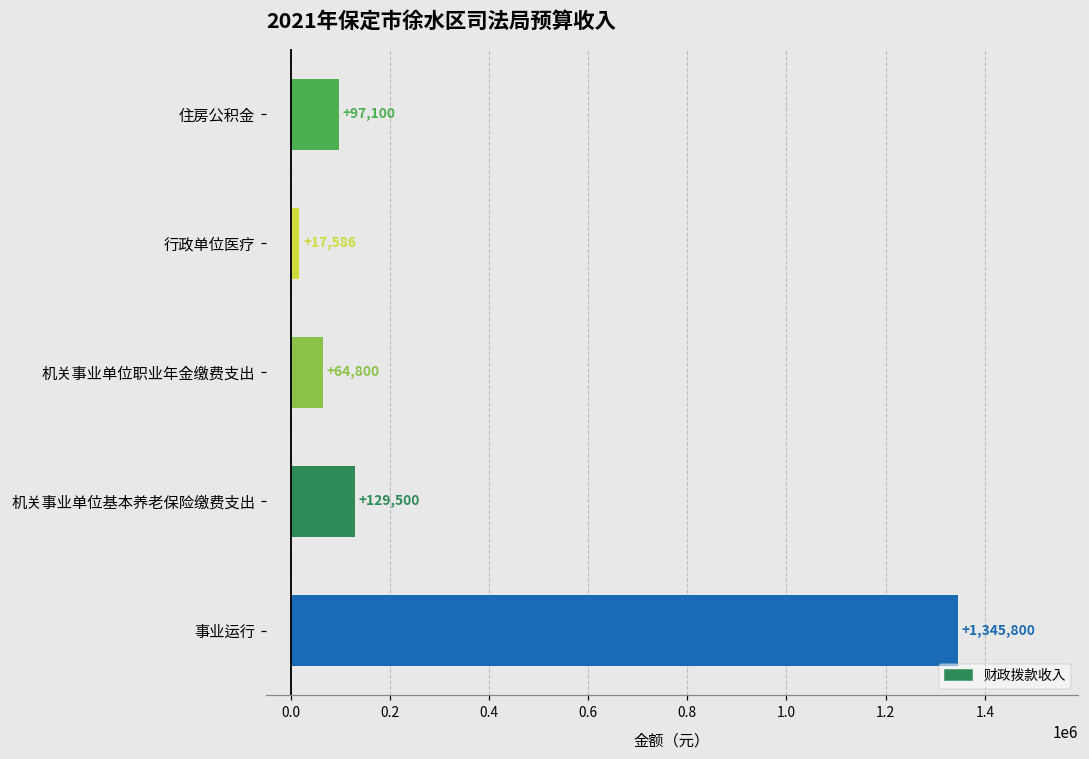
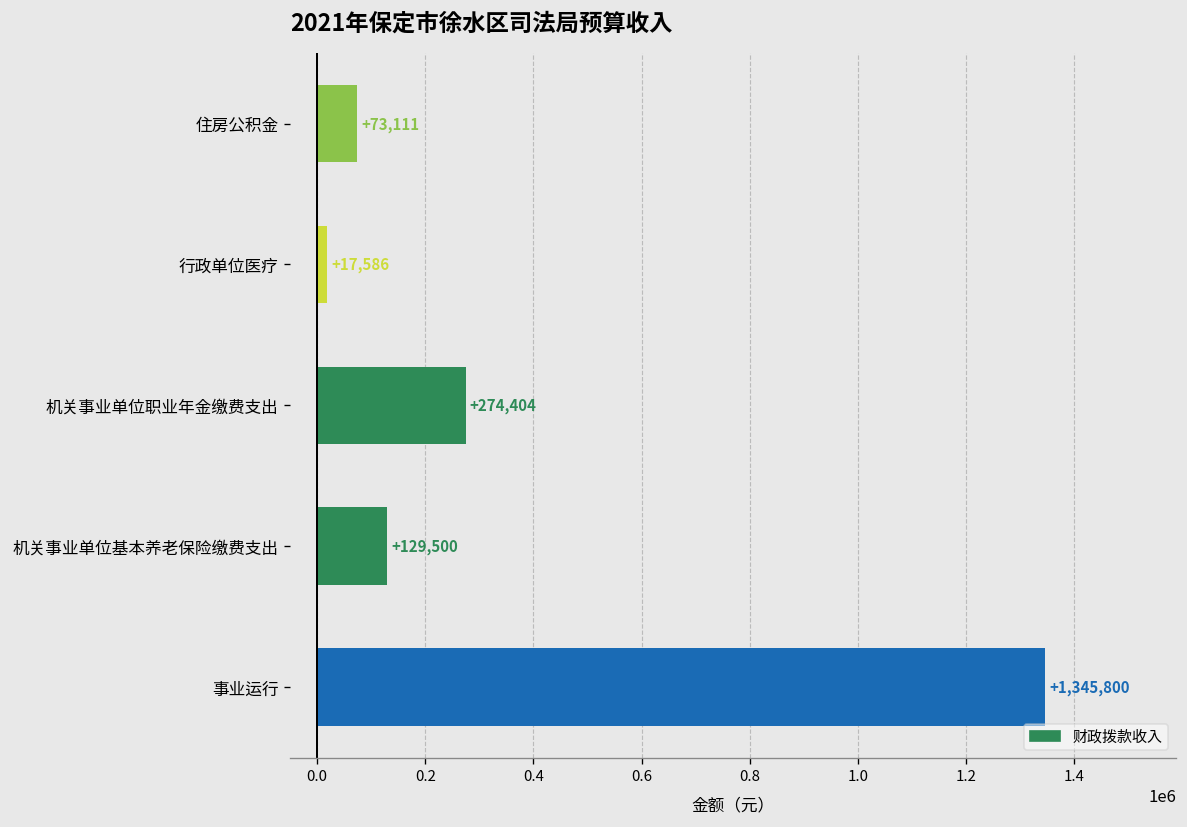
住房公积金: +97,100 -> +73,111
机关事业单位职业年金缴费支出: +64,800 -> +274,404
